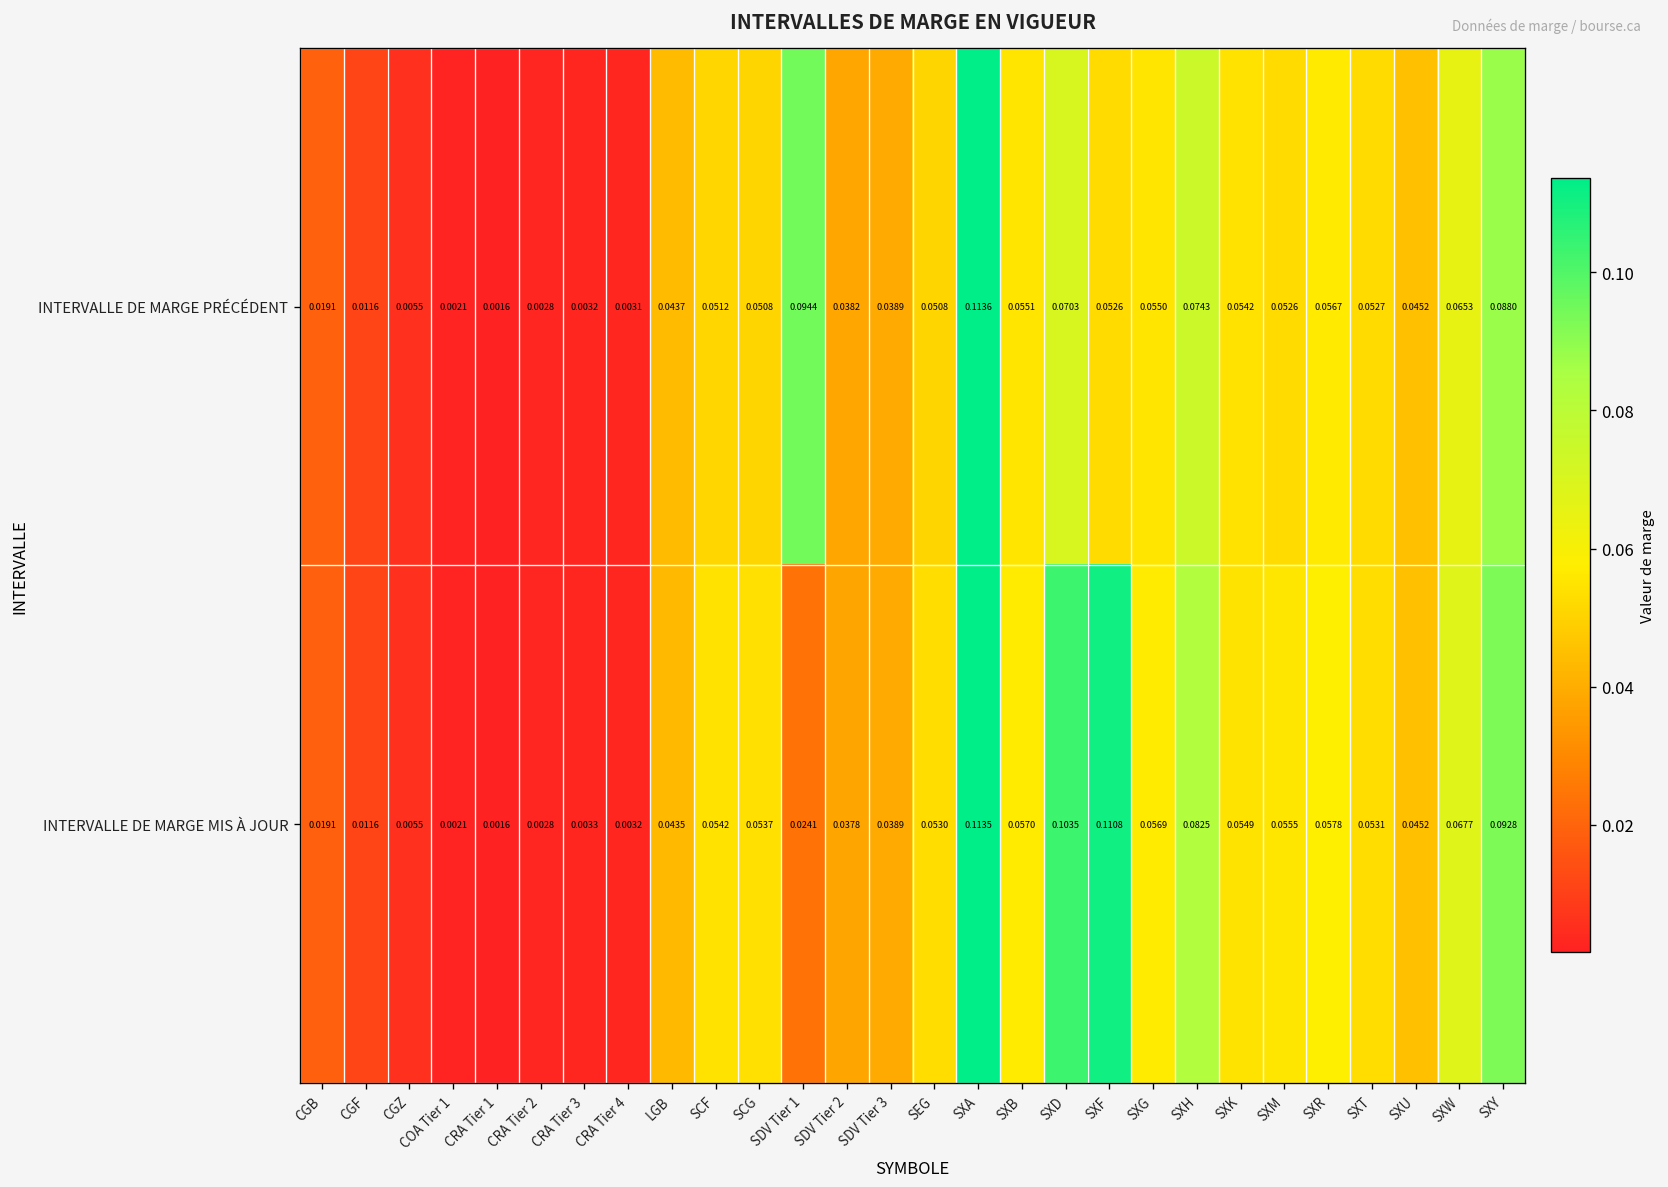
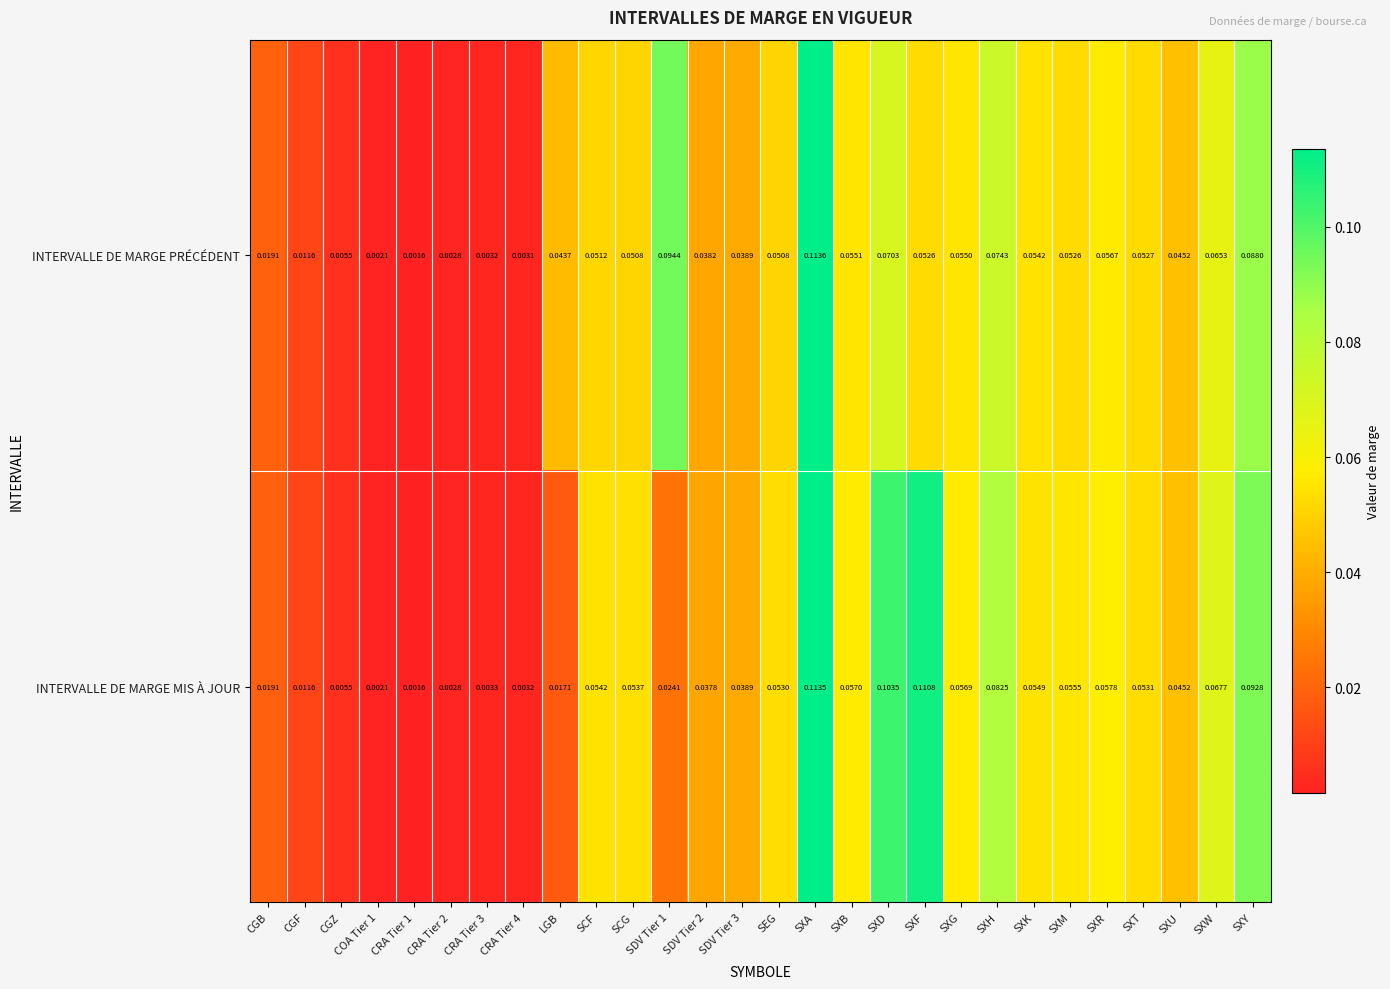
INTERVALLE DE MARGE MIS À JOUR, LGB: 0.0435 -> 0.0171
